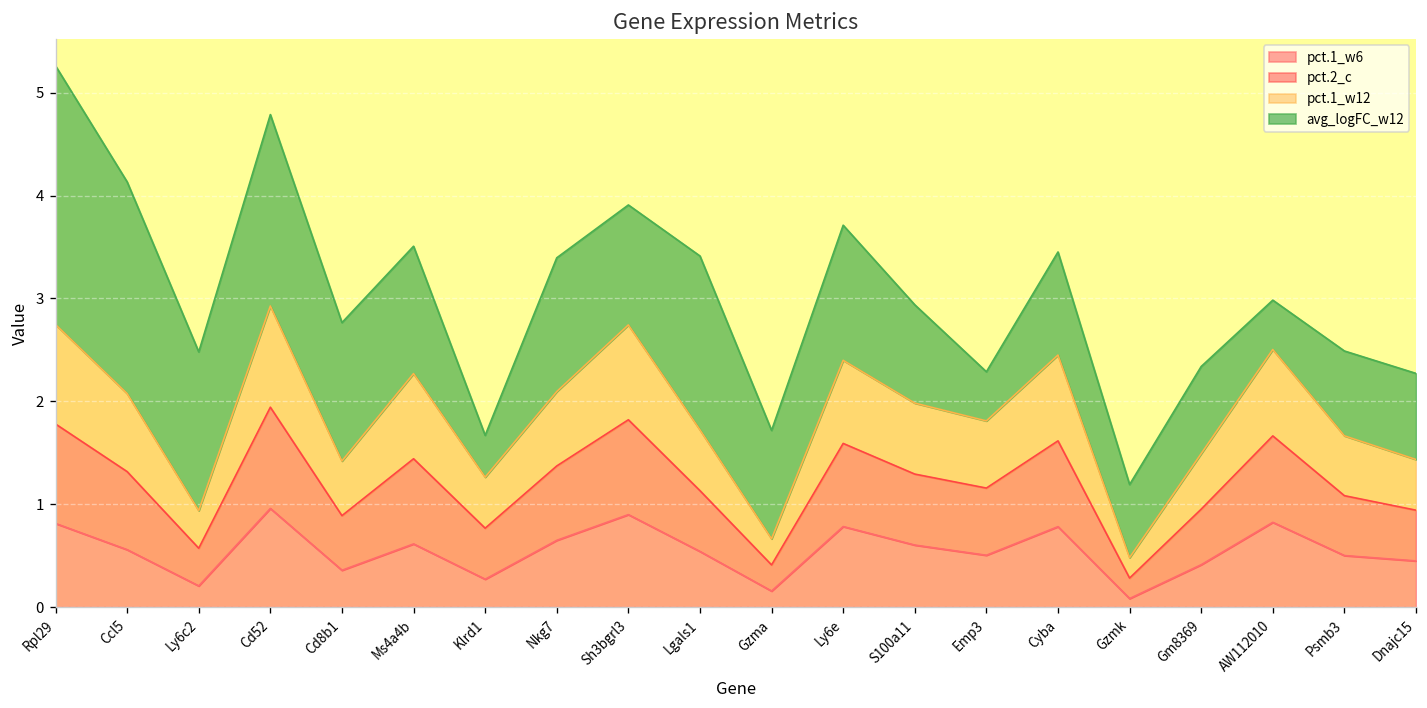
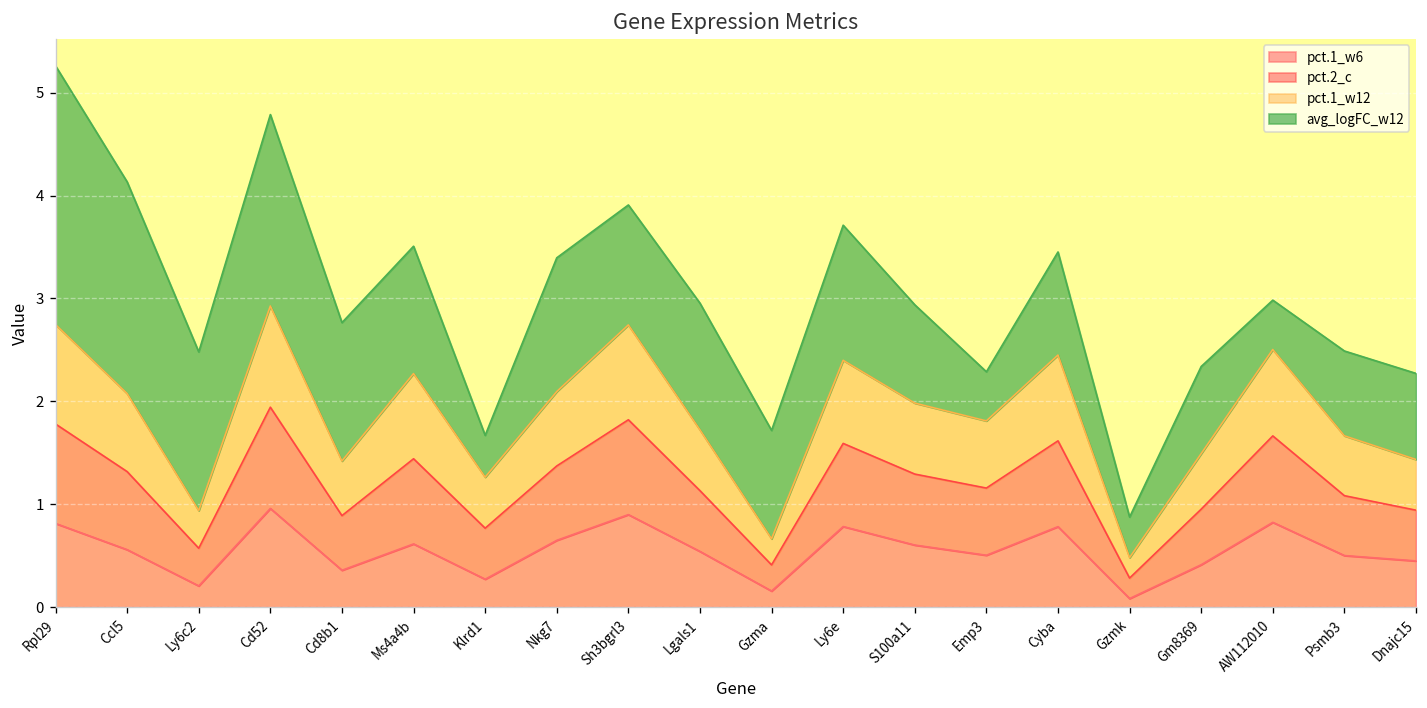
avg_logFC_w12, Lgals1: 1.7 -> 1.2
avg_logFC_w12, Gzmk: 0.7 -> 0.4
